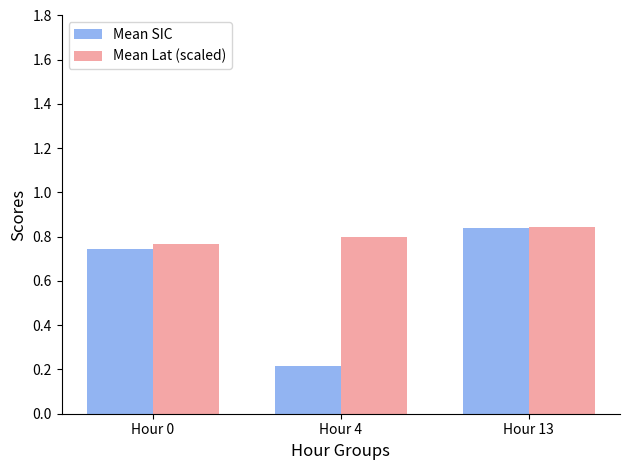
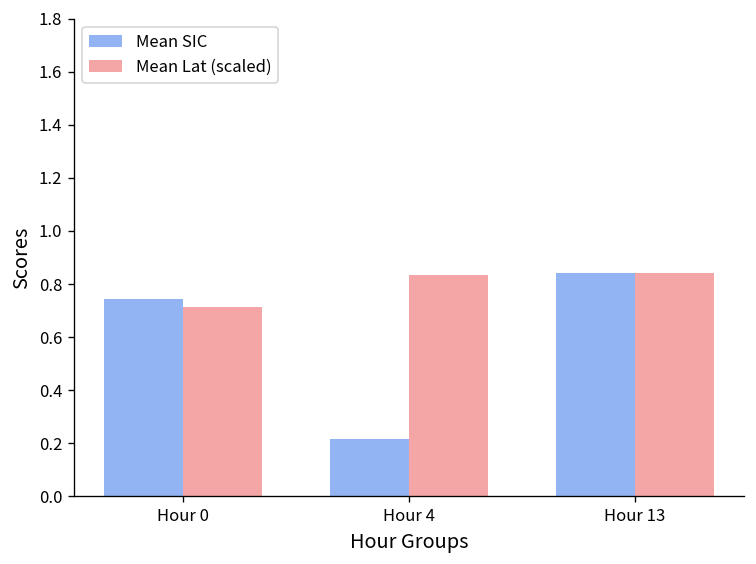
Mean Lat (scaled), Hour 0: 0.77 -> 0.71
Mean Lat (scaled), Hour 4: 0.80 -> 0.84
